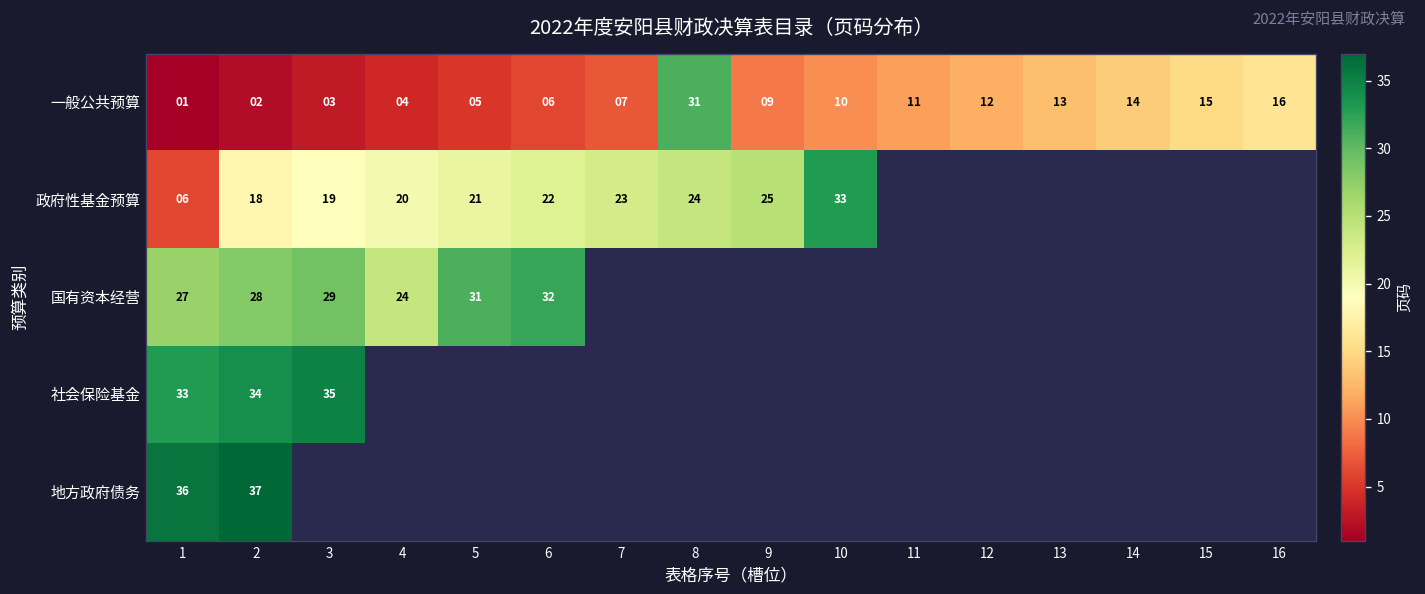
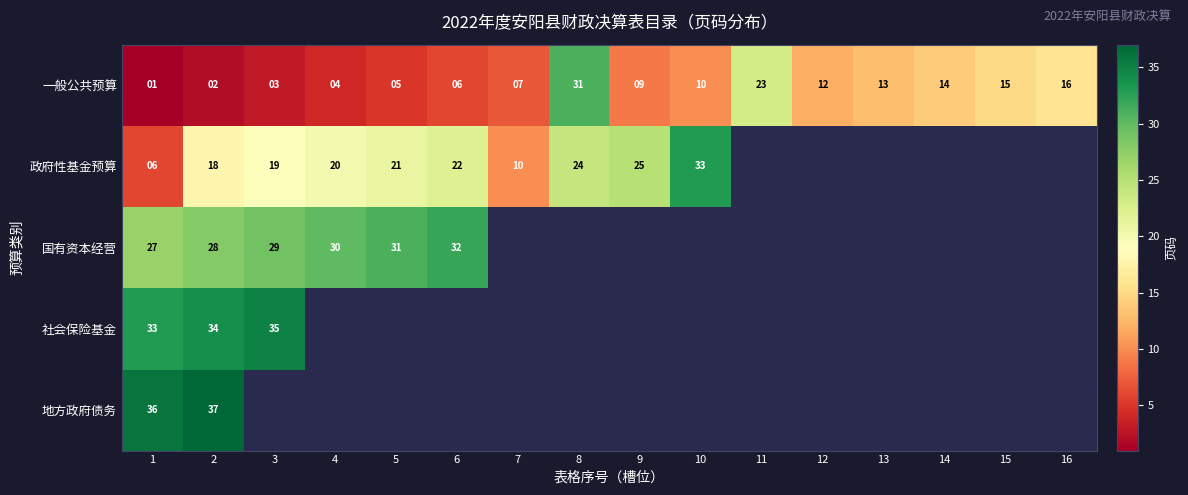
一般公共预算, 11: 11 -> 23
政府性基金预算, 7: 23 -> 10
国有资本经营, 4: 24 -> 30
